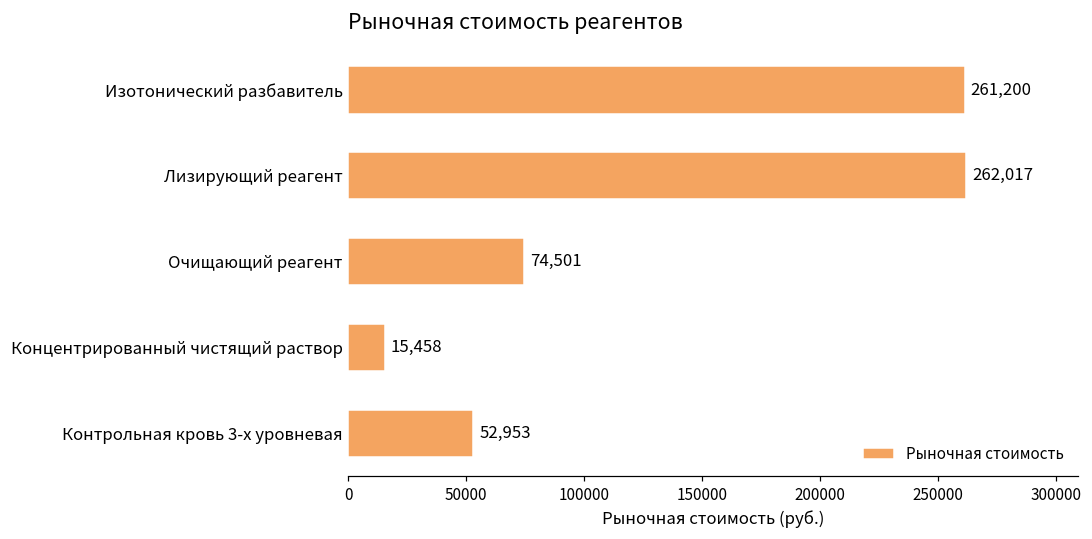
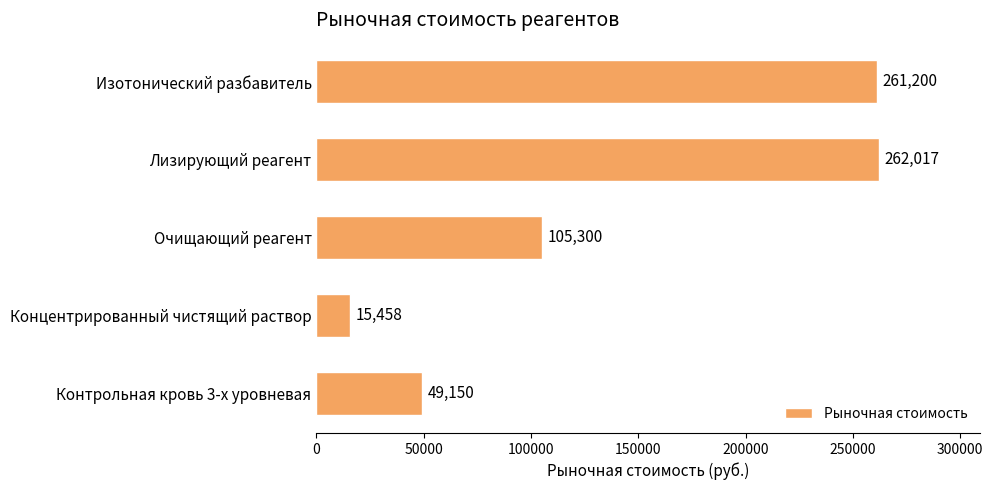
Очищающий реагент: 74,501 -> 105,300
Контрольная кровь 3-х уровневая: 52,953 -> 49,150
